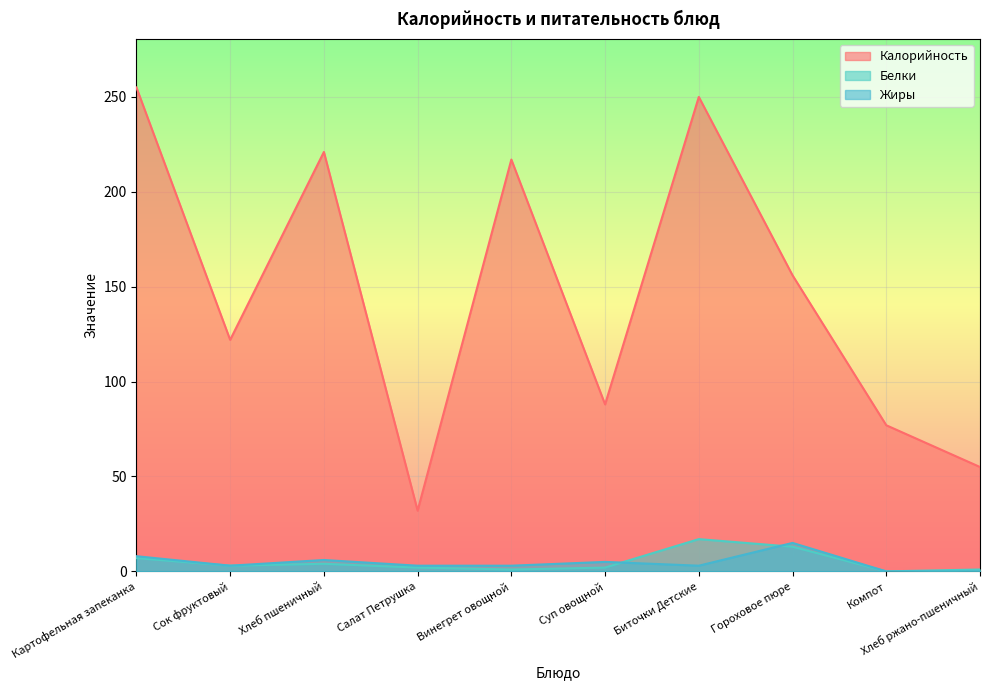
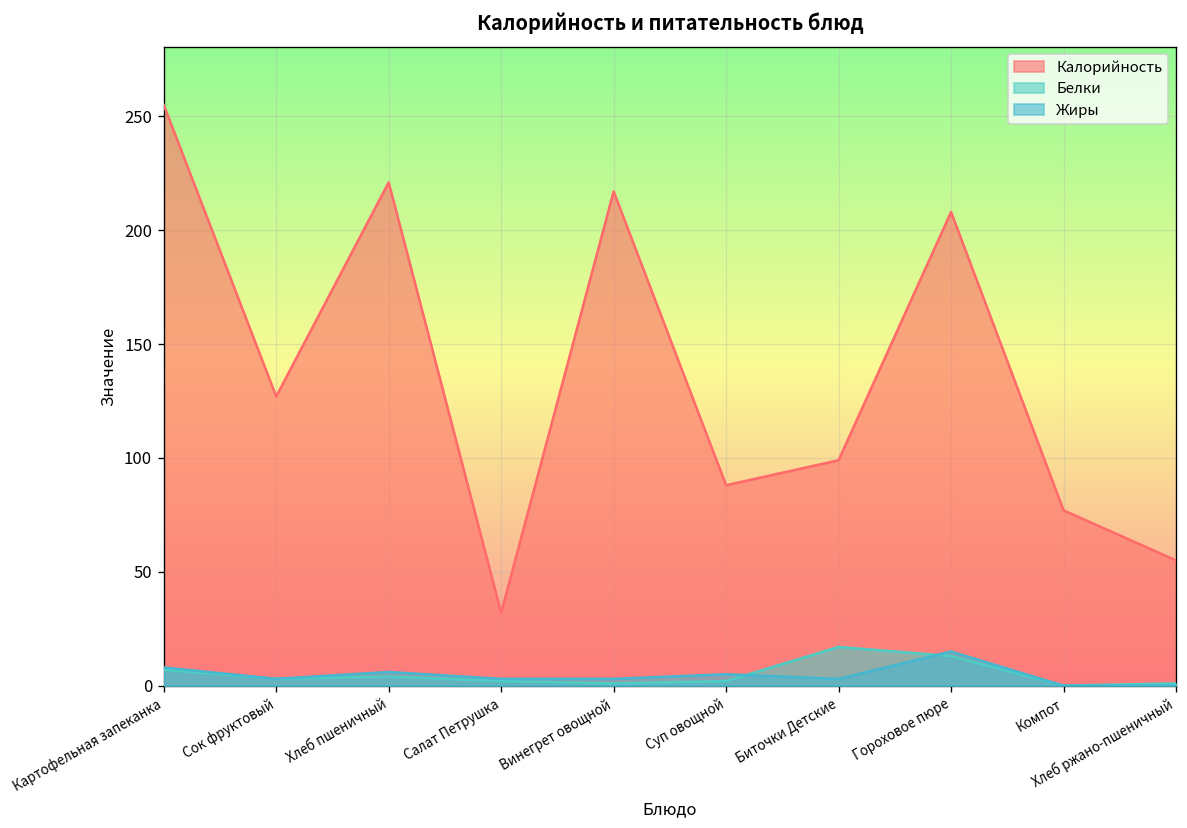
Калорийность, Сок фруктовый: 122 -> 127
Калорийность, Биточки Детские: 250 -> 99
Калорийность, Гороховое пюре: 156 -> 208
